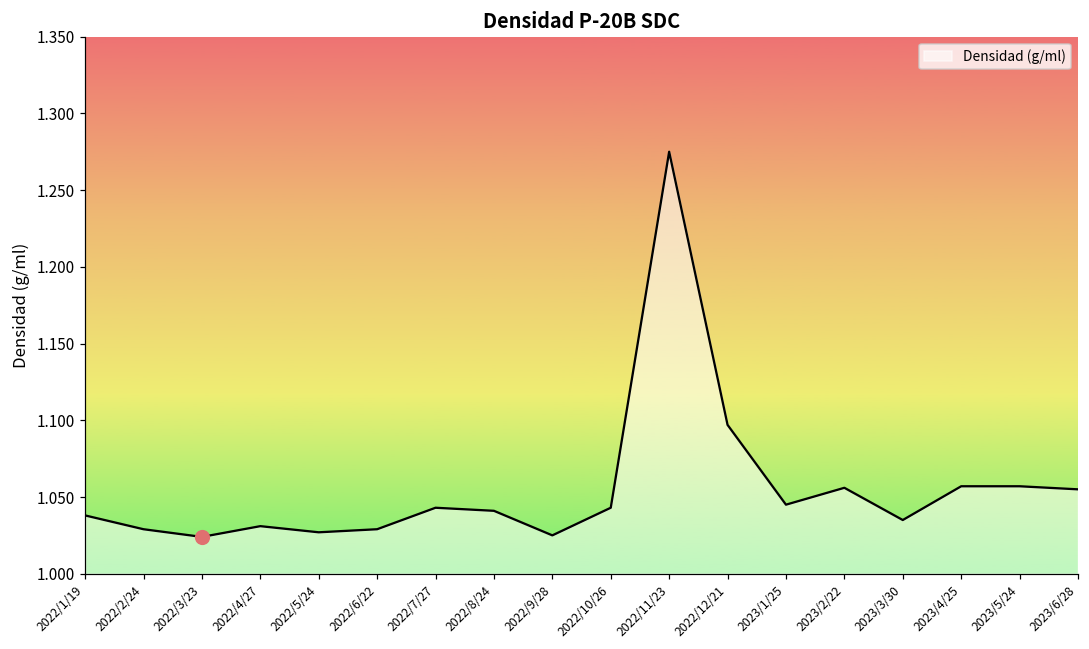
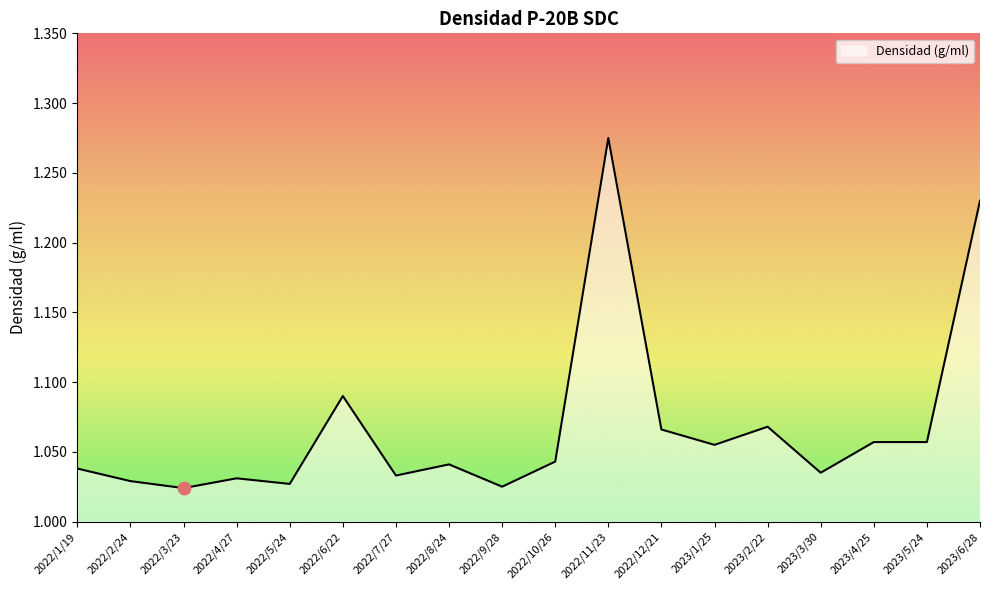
Densidad (g/ml), 2022/6/22: 1.029 -> 1.090
Densidad (g/ml), 2022/7/27: 1.043 -> 1.033
Densidad (g/ml), 2022/12/21: 1.097 -> 1.066
Densidad (g/ml), 2023/1/25: 1.045 -> 1.055
Densidad (g/ml), 2023/2/22: 1.056 -> 1.068
Densidad (g/ml), 2023/6/28: 1.055 -> 1.230
